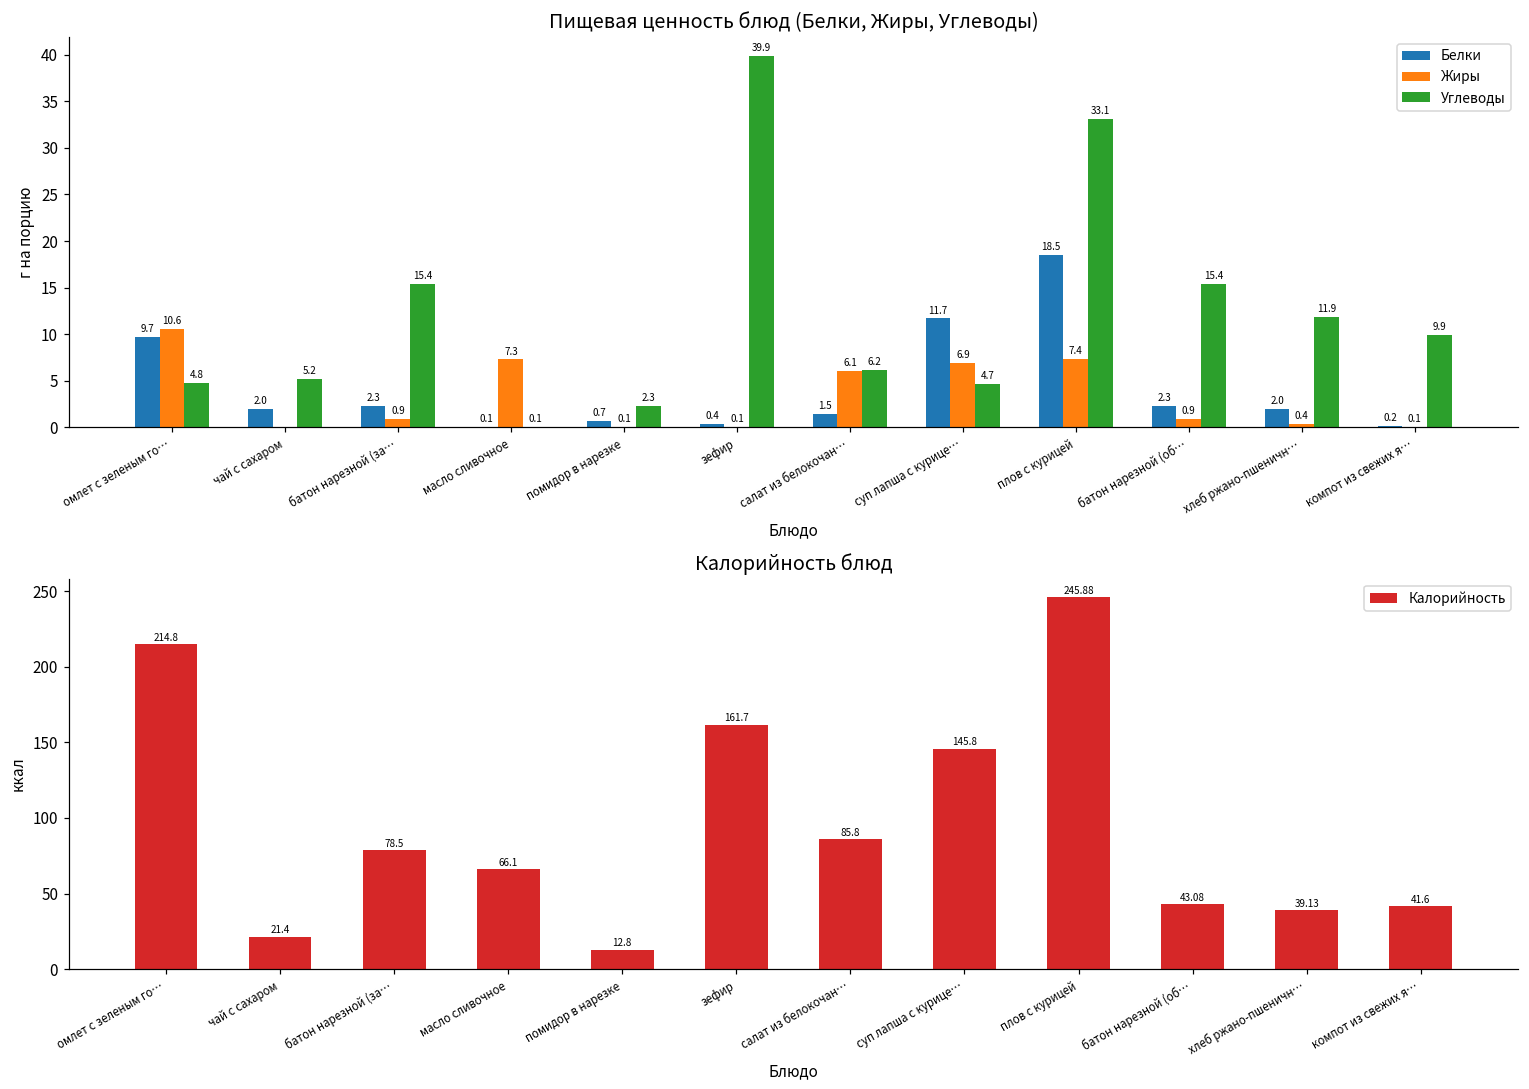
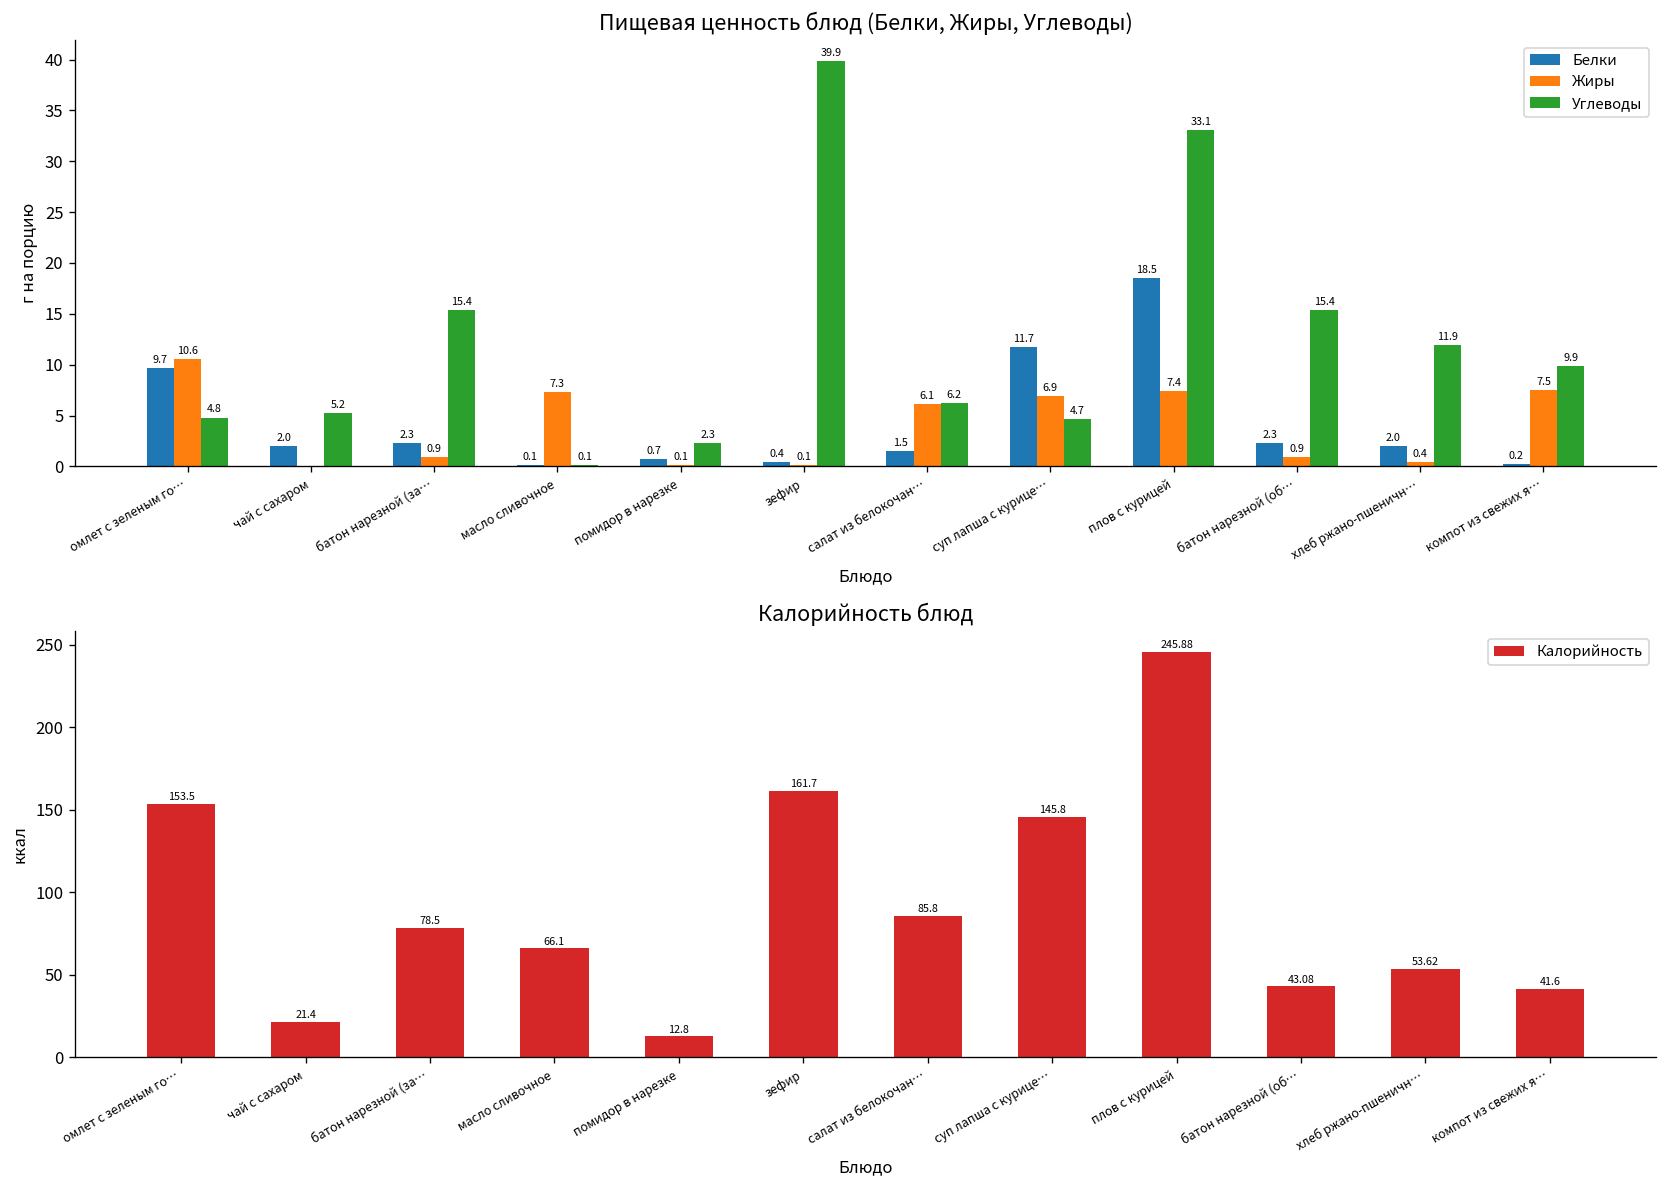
Пищевая ценность блюд (Белки, Жиры, Углеводы), Жиры, компот из свежих я…: 0.1 -> 7.5
Калорийность блюд, омлет с зеленым го…: 214.8 -> 153.5
Калорийность блюд, хлеб ржано-пшеничн…: 39.13 -> 53.62
